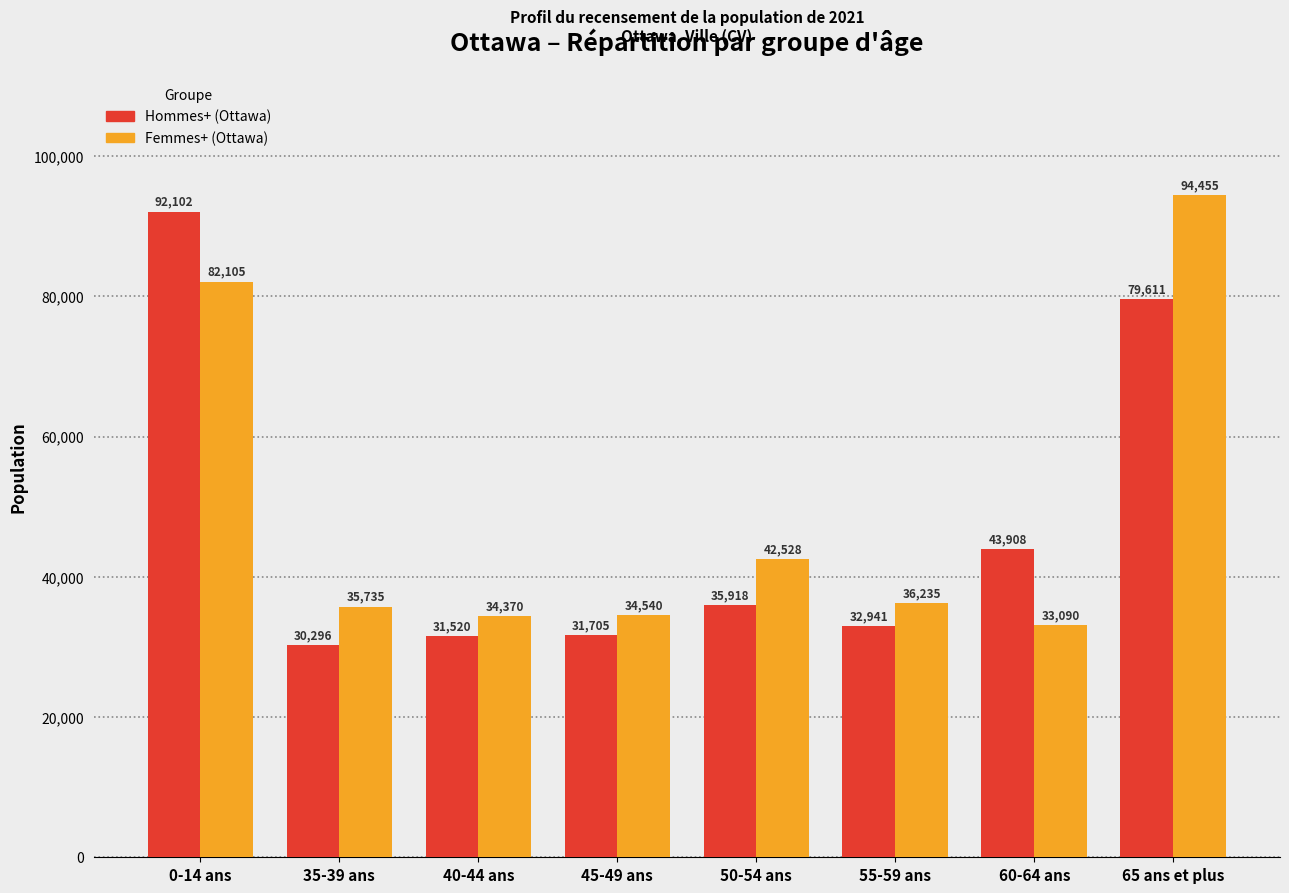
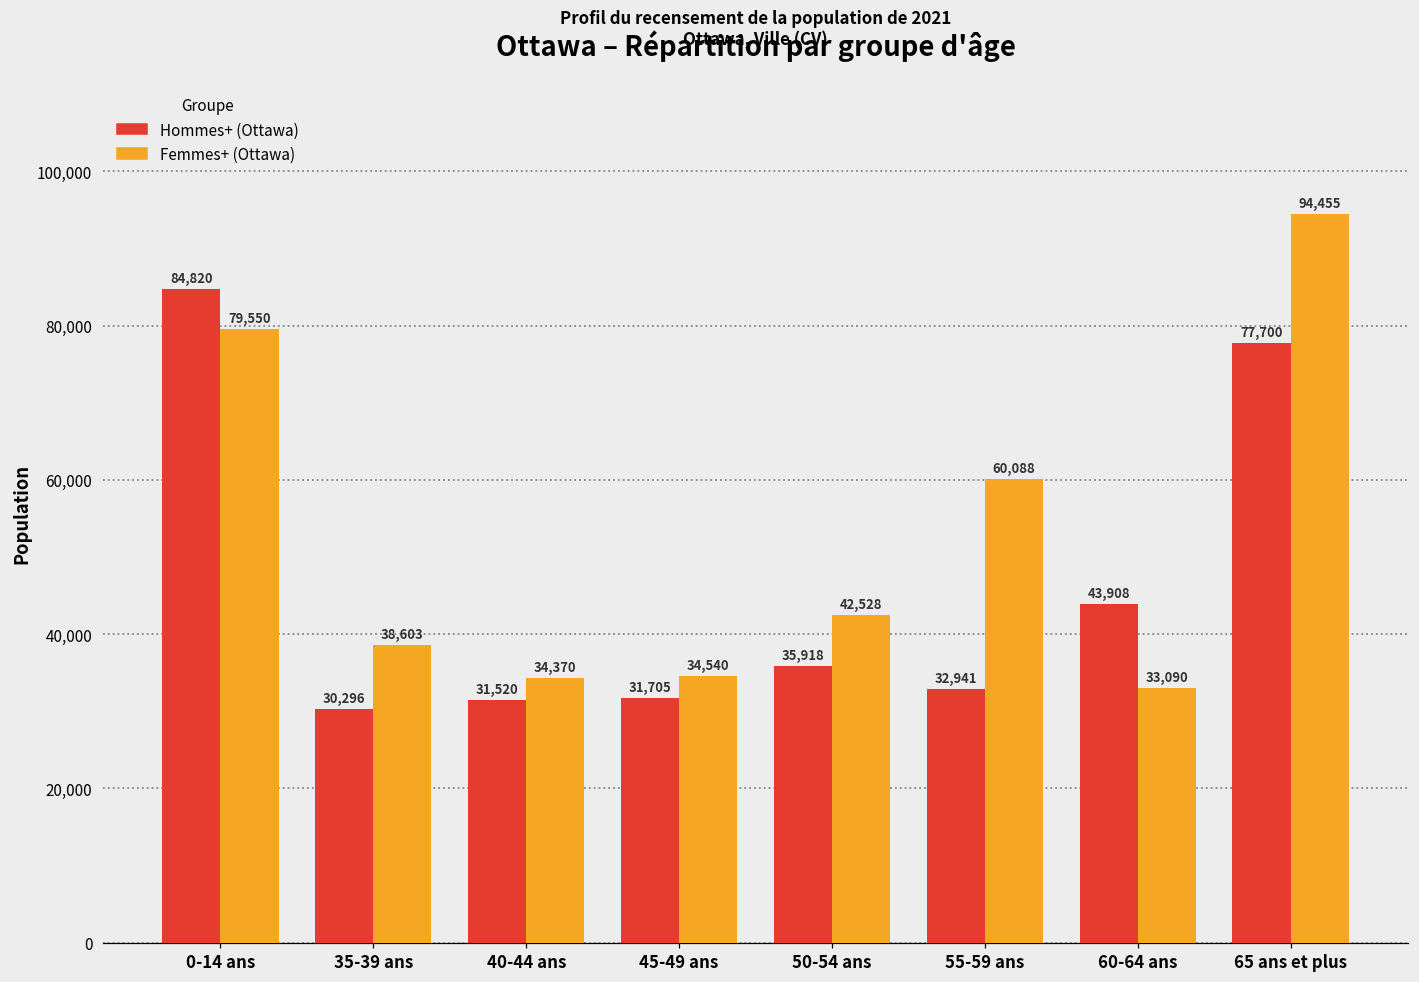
Hommes+ (Ottawa), 0-14 ans: 92,102 -> 84,820
Femmes+ (Ottawa), 0-14 ans: 82,105 -> 79,550
Femmes+ (Ottawa), 35-39 ans: 35,735 -> 38,603
Femmes+ (Ottawa), 55-59 ans: 36,235 -> 60,088
Hommes+ (Ottawa), 65 ans et plus: 79,611 -> 77,700
